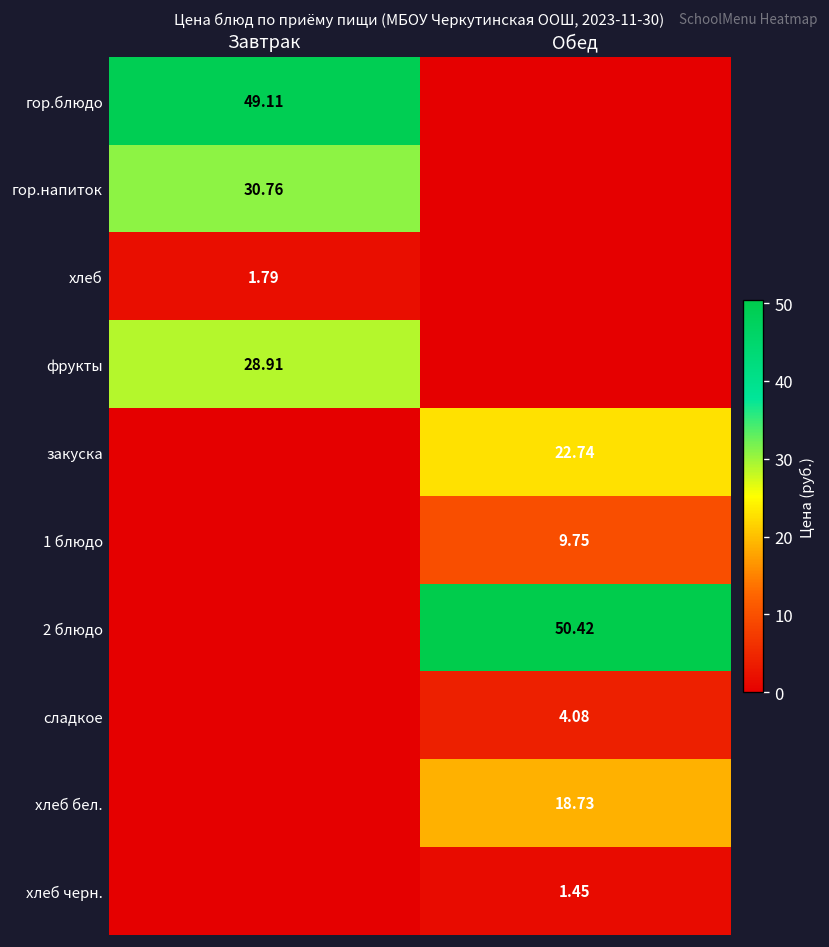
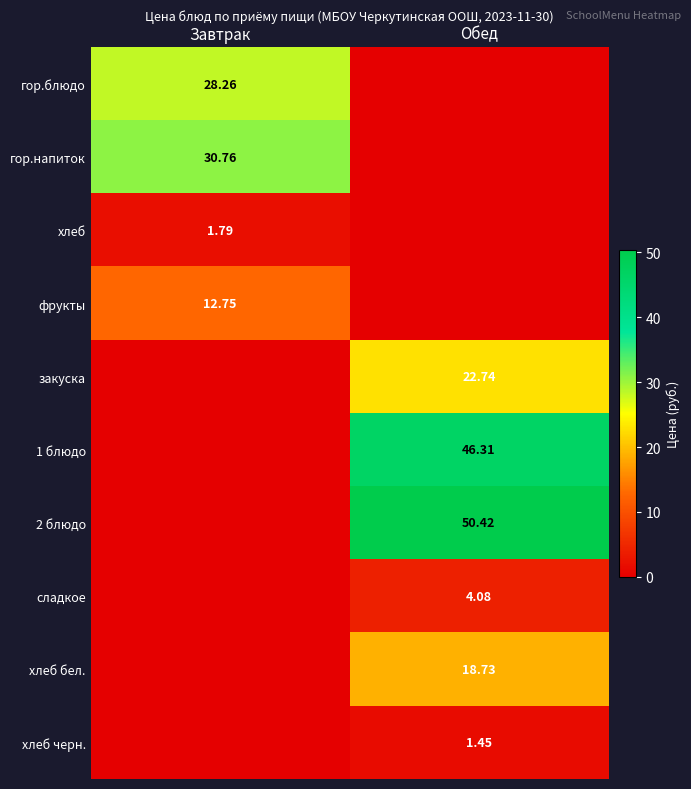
гор.блюдо, Завтрак: 49.11 -> 28.26
фрукты, Завтрак: 28.91 -> 12.75
1 блюдо, Обед: 9.75 -> 46.31
